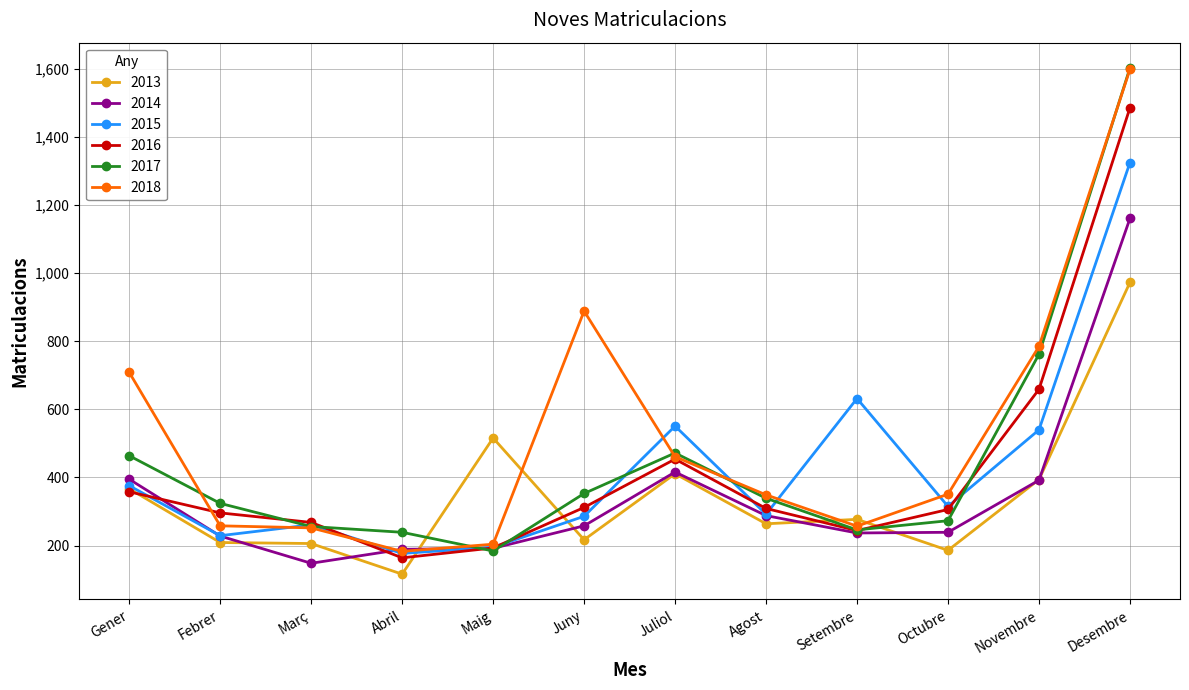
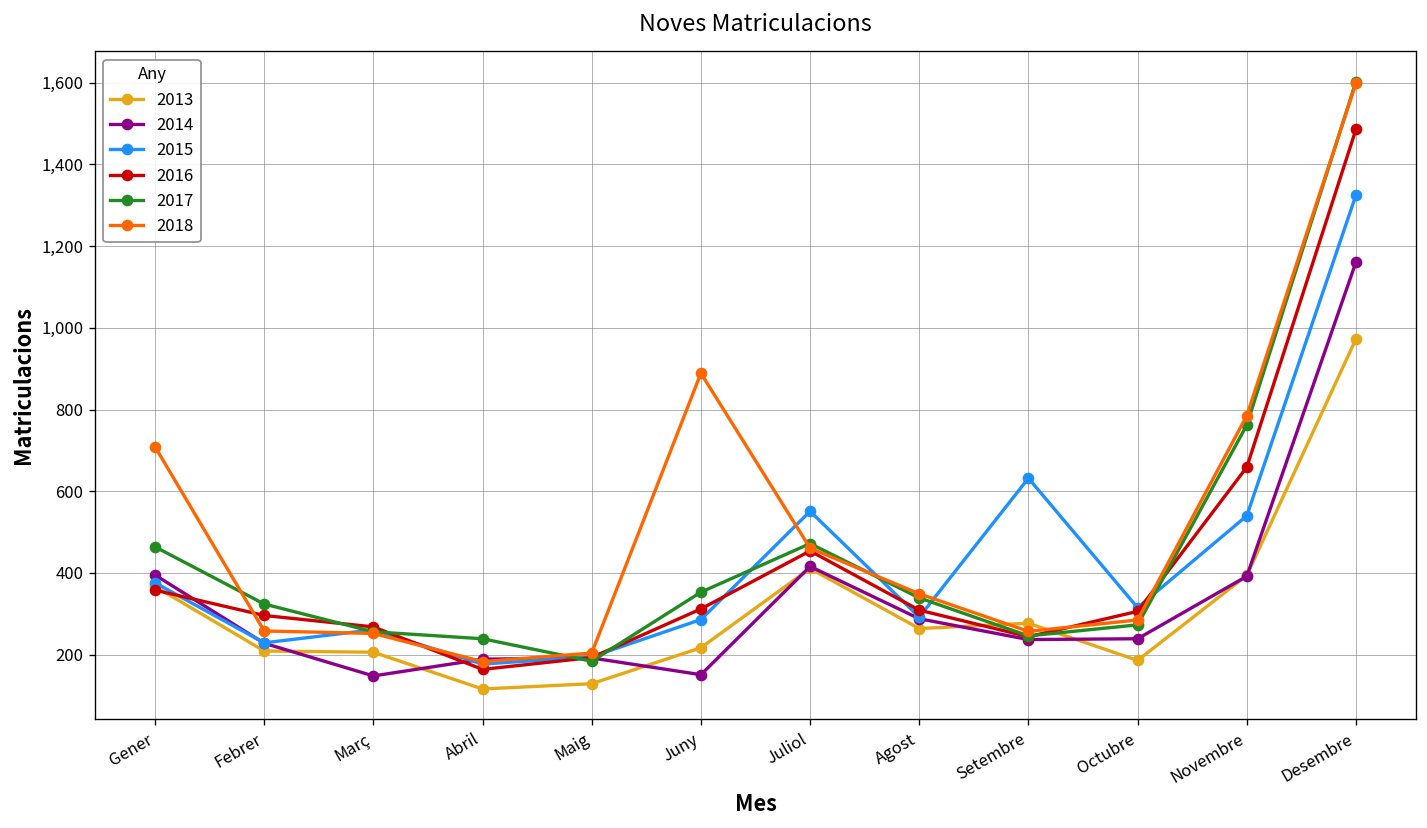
2013, Maig: 520 -> 130
2014, Juny: 260 -> 150
2018, Octubre: 350 -> 290
